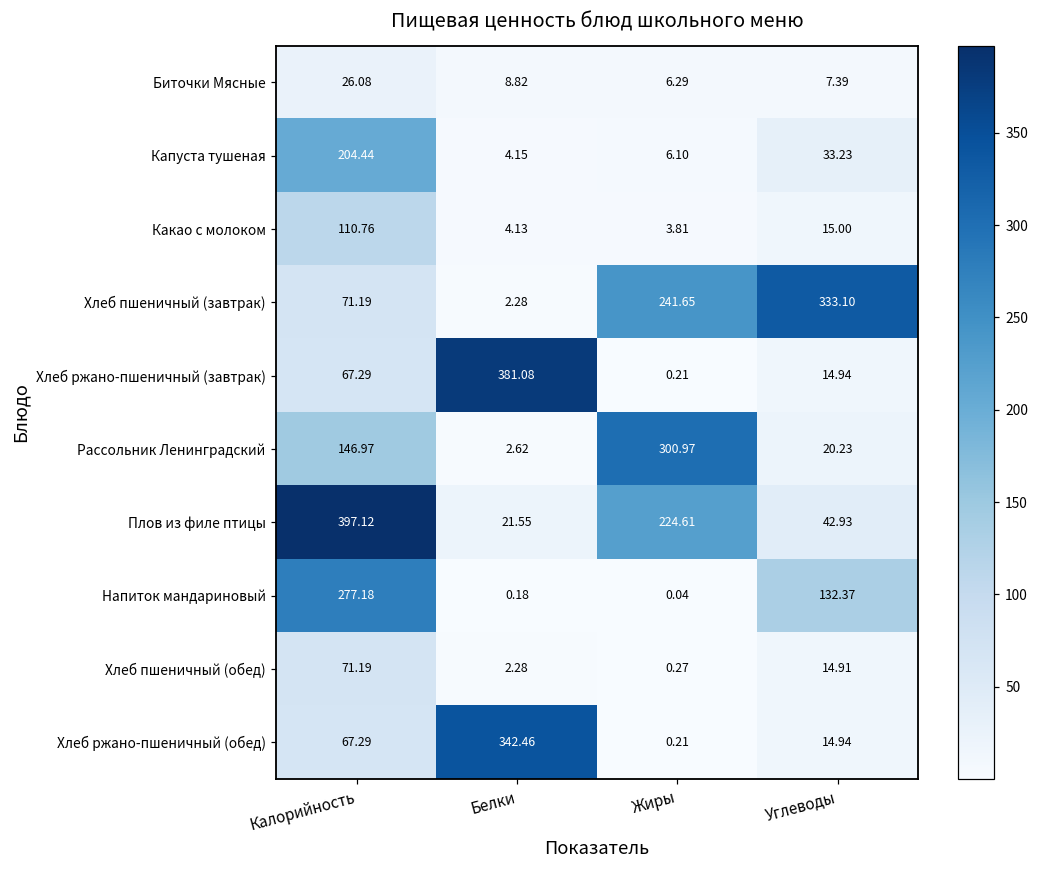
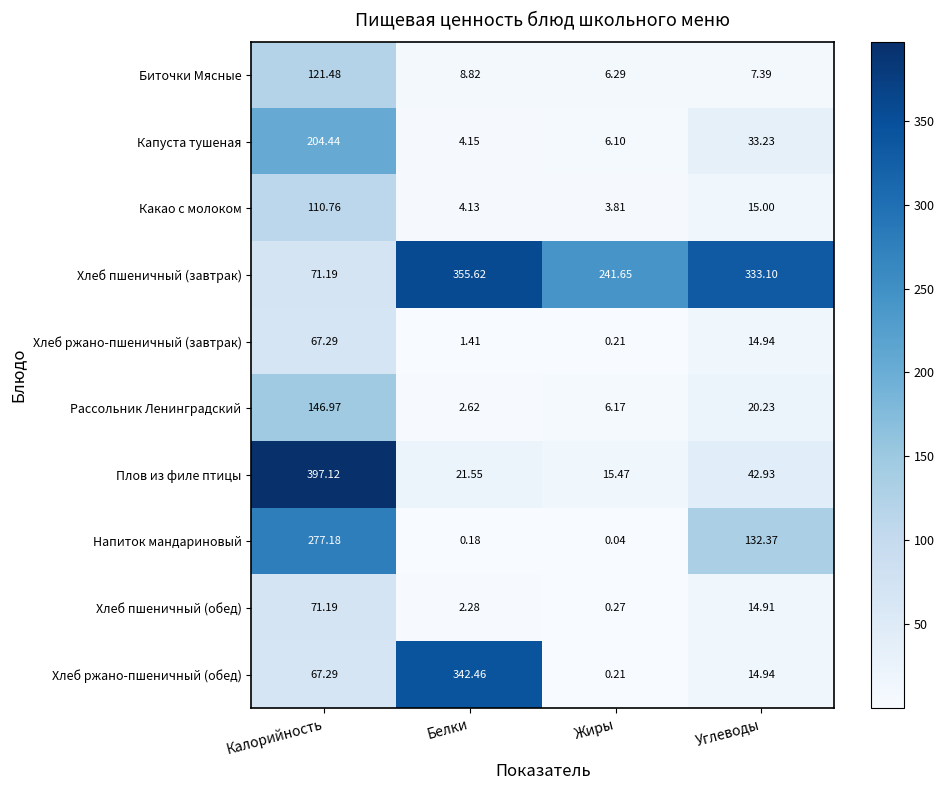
Биточки Мясные, Калорийность: 26.08 -> 121.48
Хлеб пшеничный (завтрак), Белки: 2.28 -> 355.62
Хлеб ржано-пшеничный (завтрак), Белки: 381.08 -> 1.41
Рассольник Ленинградский, Жиры: 300.97 -> 6.17
Плов из филе птицы, Жиры: 224.61 -> 15.47
